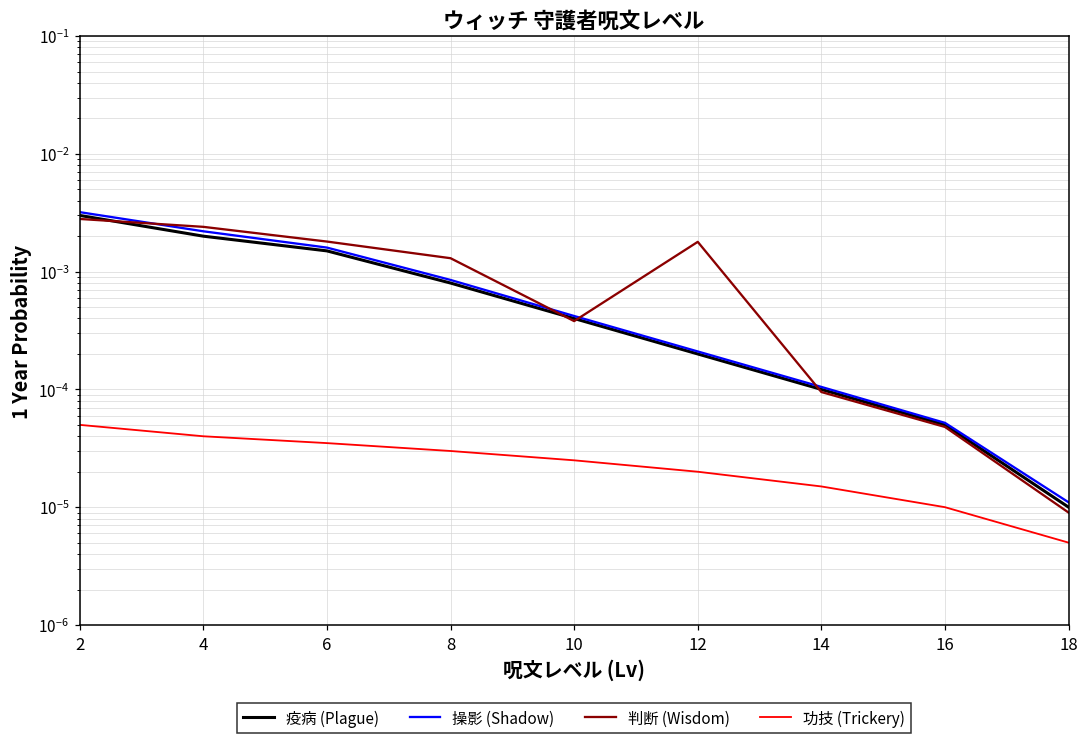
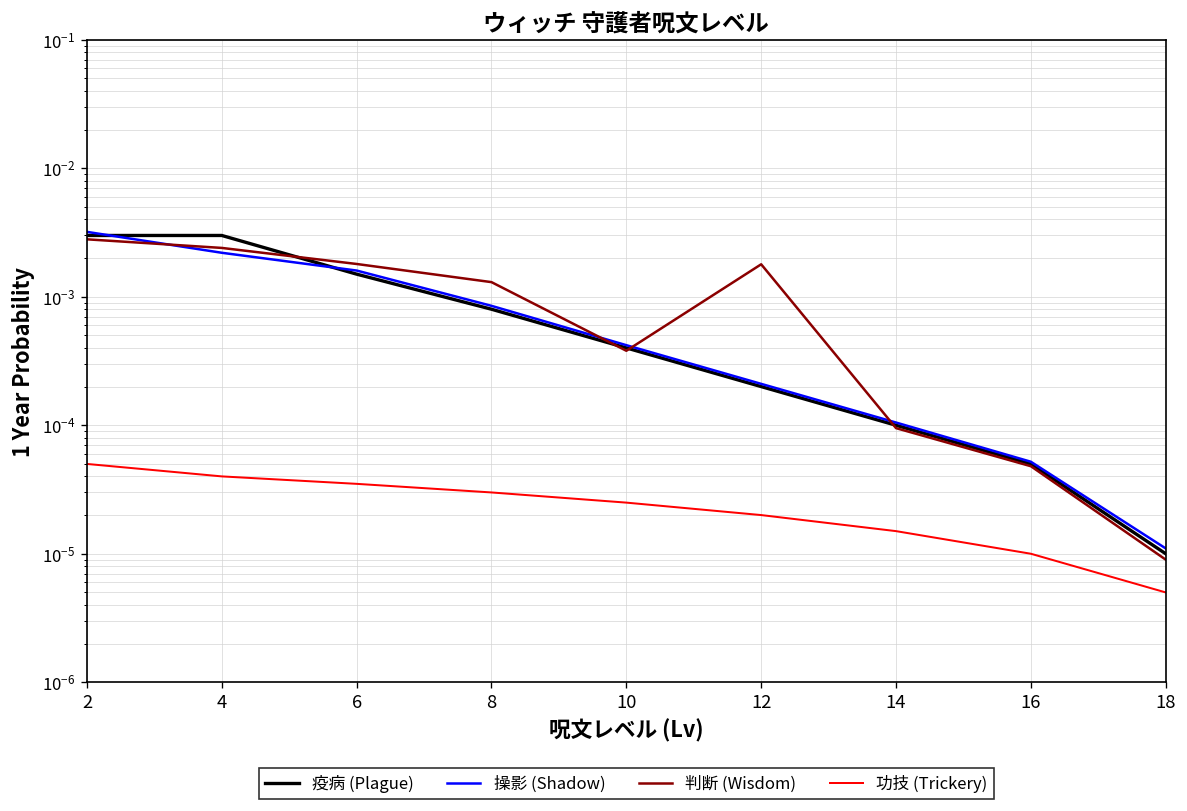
疫病 (Plague), 4: 0.002 -> 0.003
